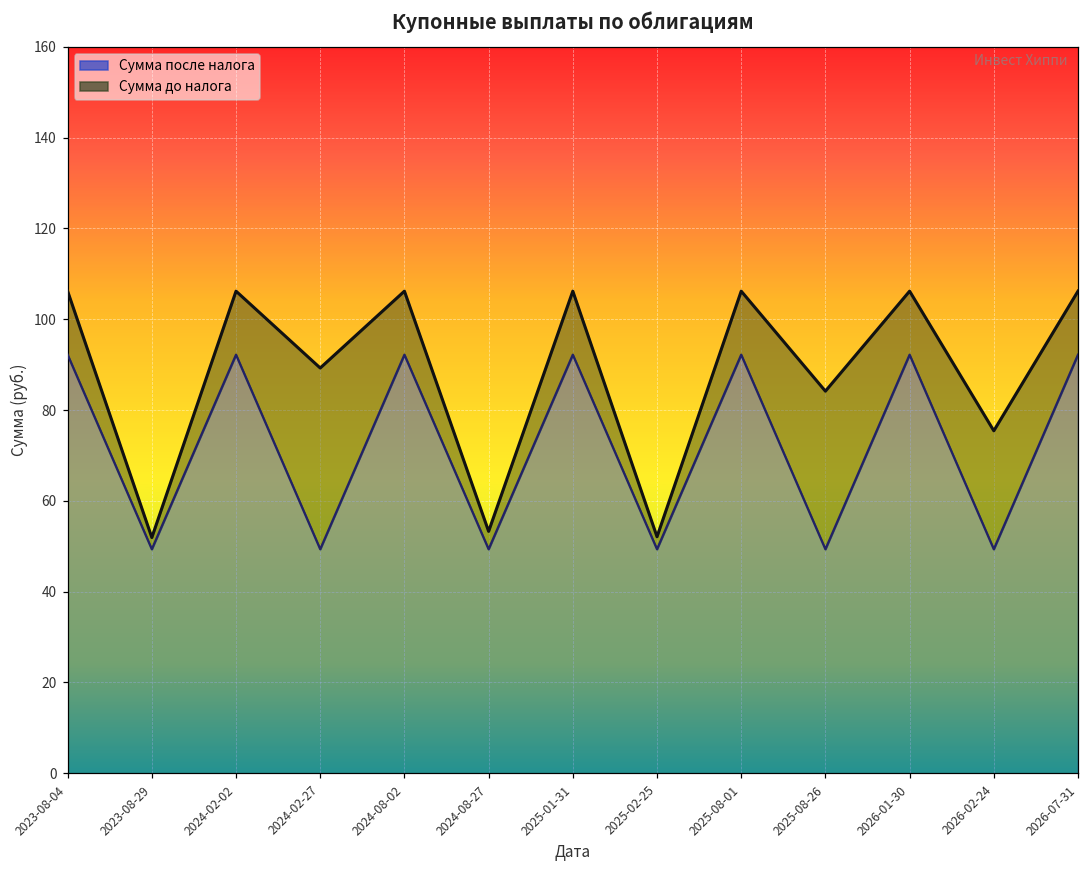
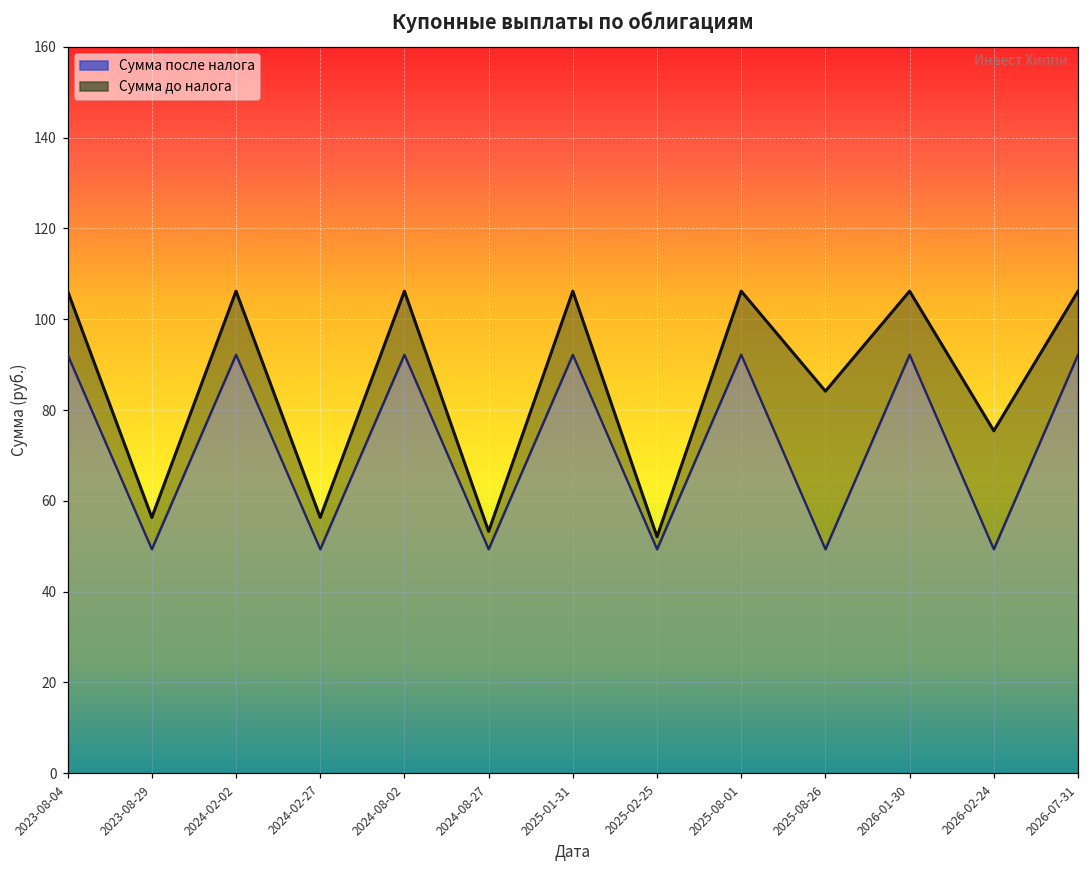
Сумма до налога, 2023-08-29: 52 -> 56
Сумма до налога, 2024-02-27: 89 -> 56
